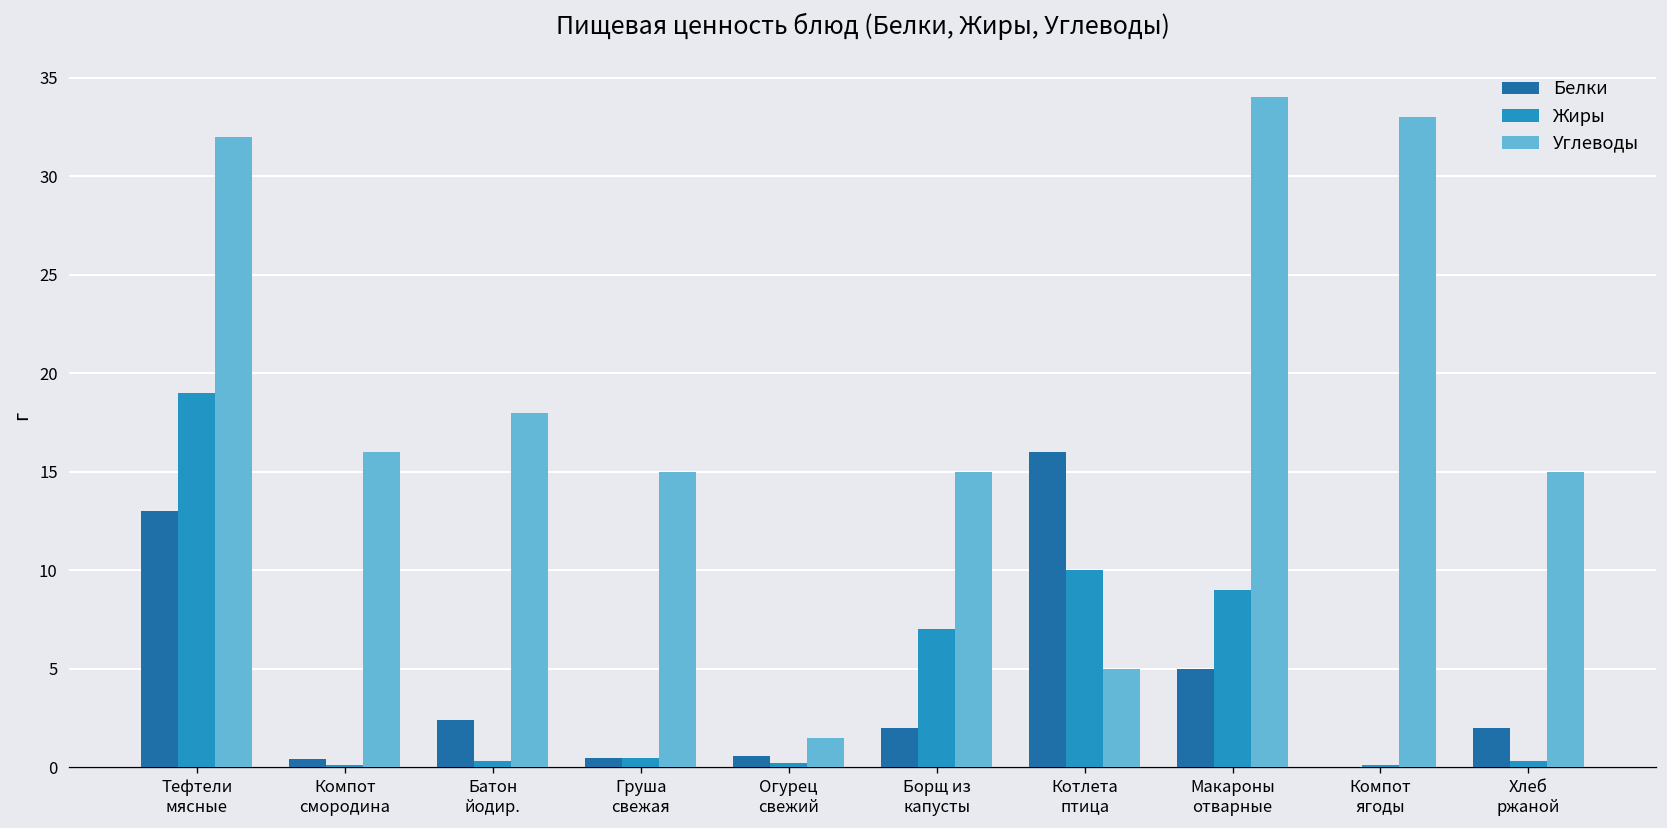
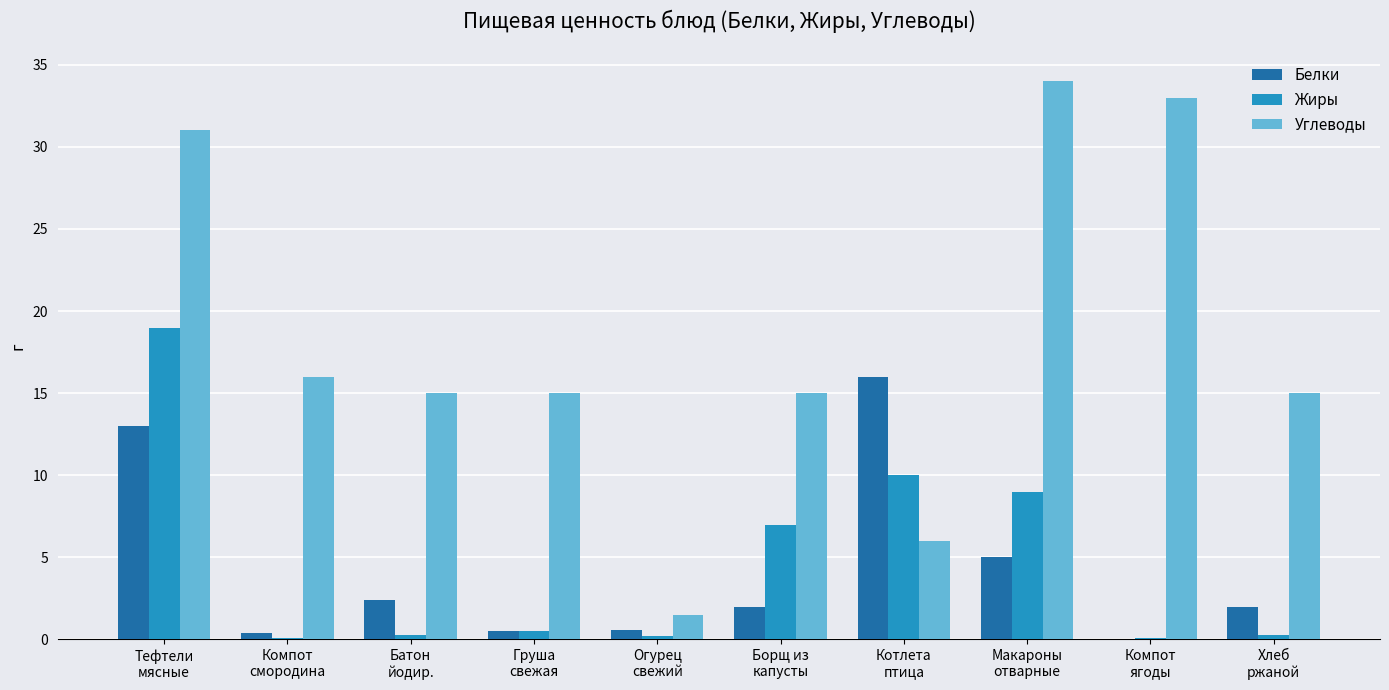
Углеводы, Тефтели мясные: 32 -> 31
Углеводы, Батон йодир.: 18 -> 15
Углеводы, Котлета птица: 5 -> 6
